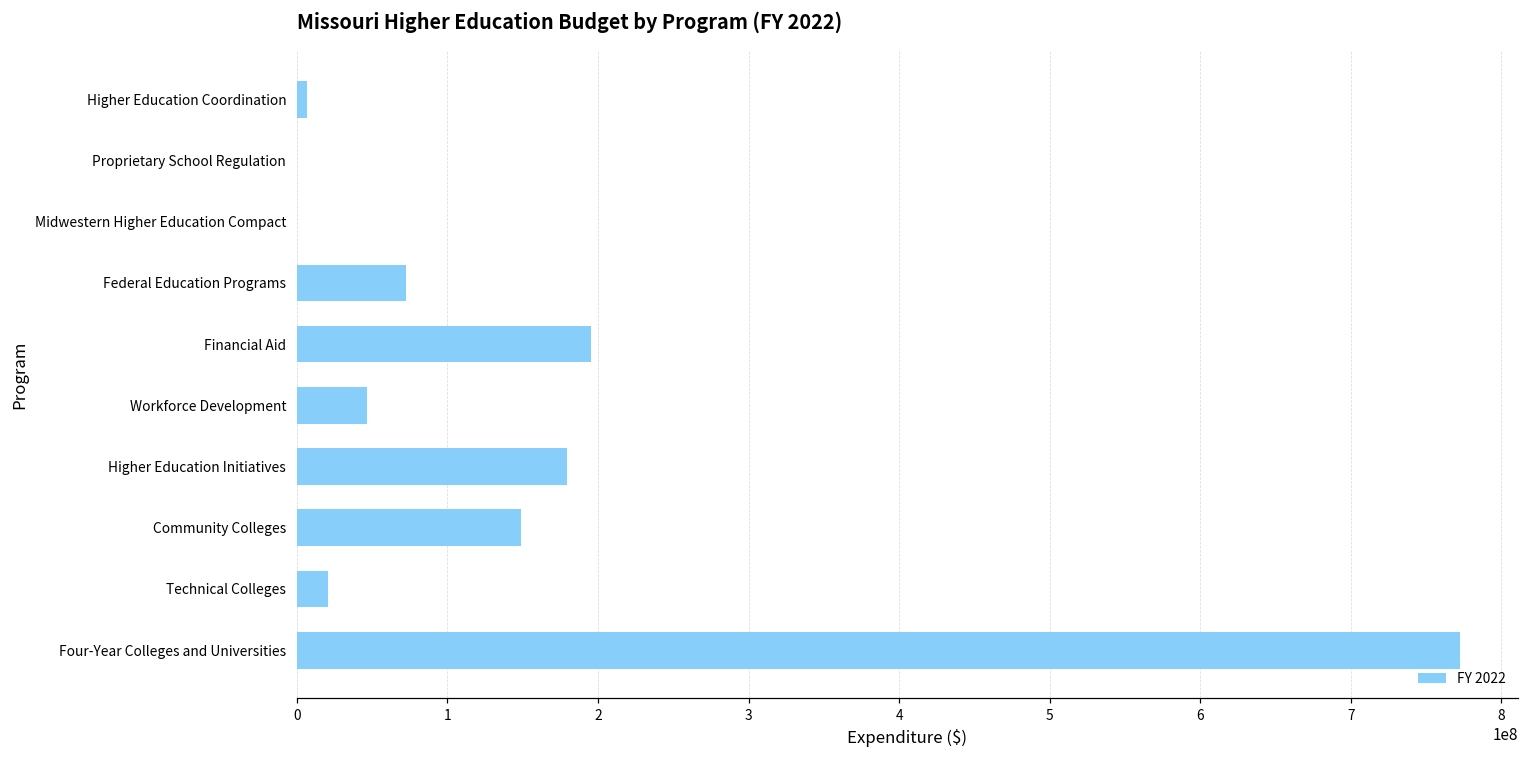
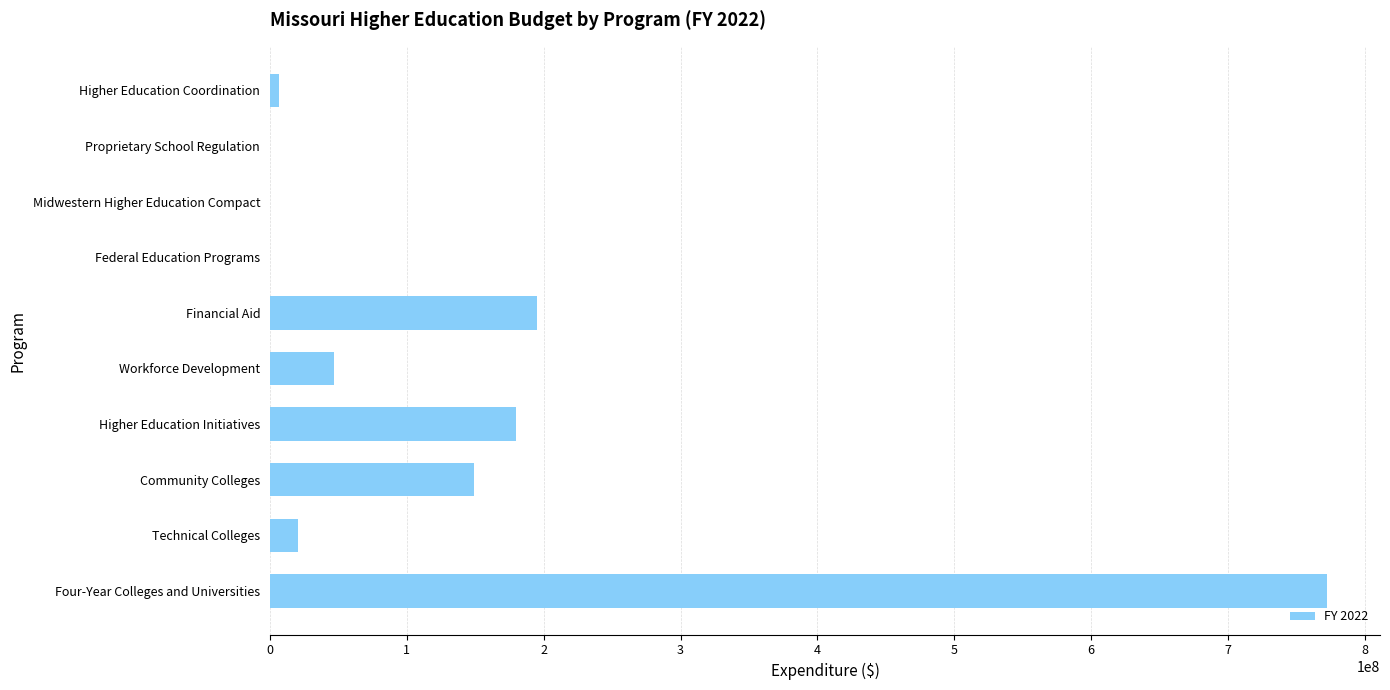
Federal Education Programs: 72000000 -> 0
